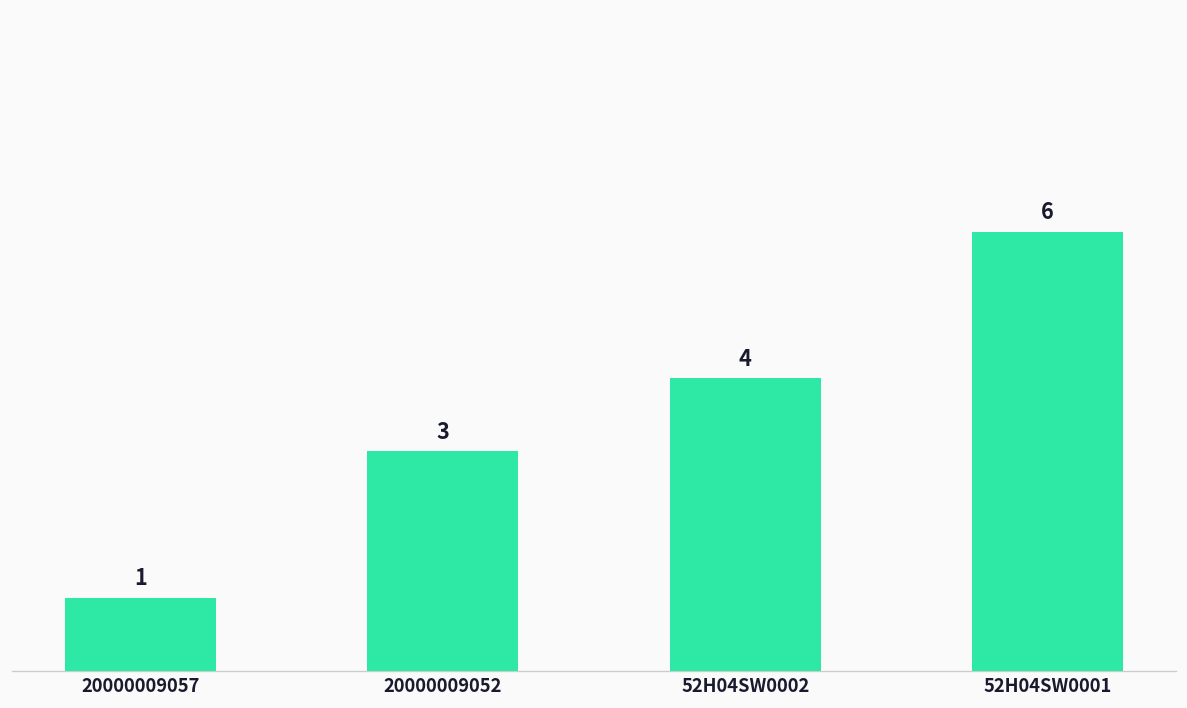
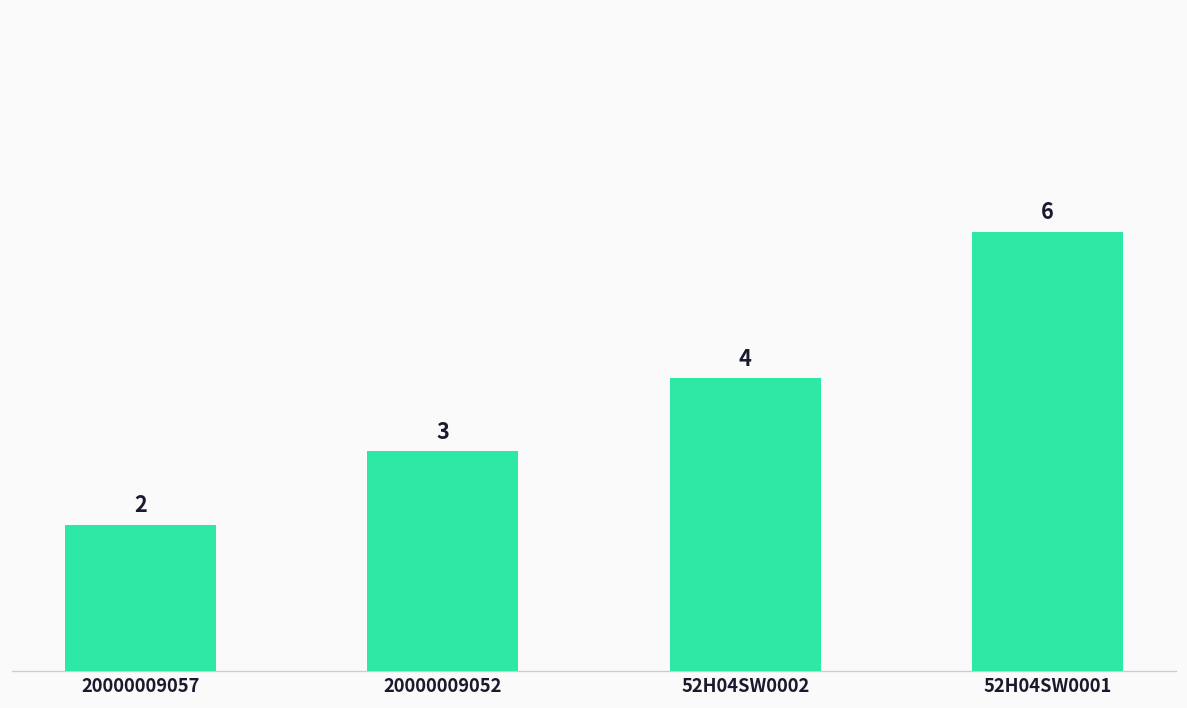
20000009057: 1 -> 2
